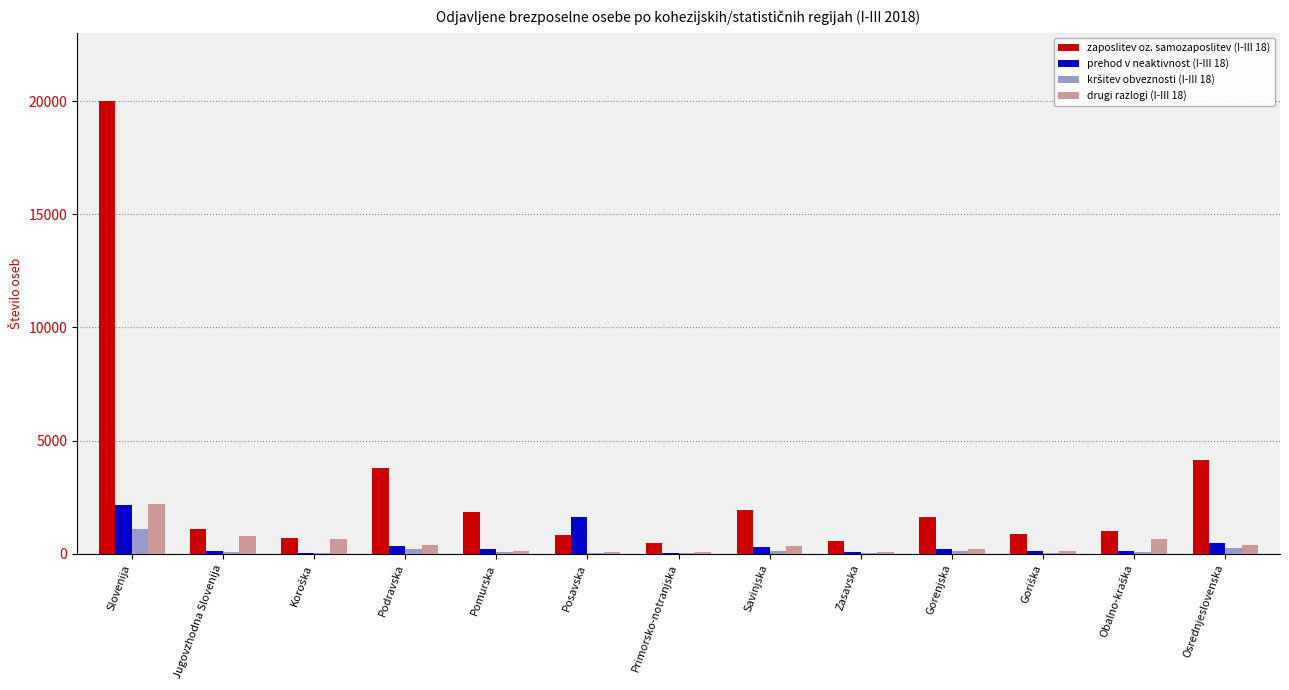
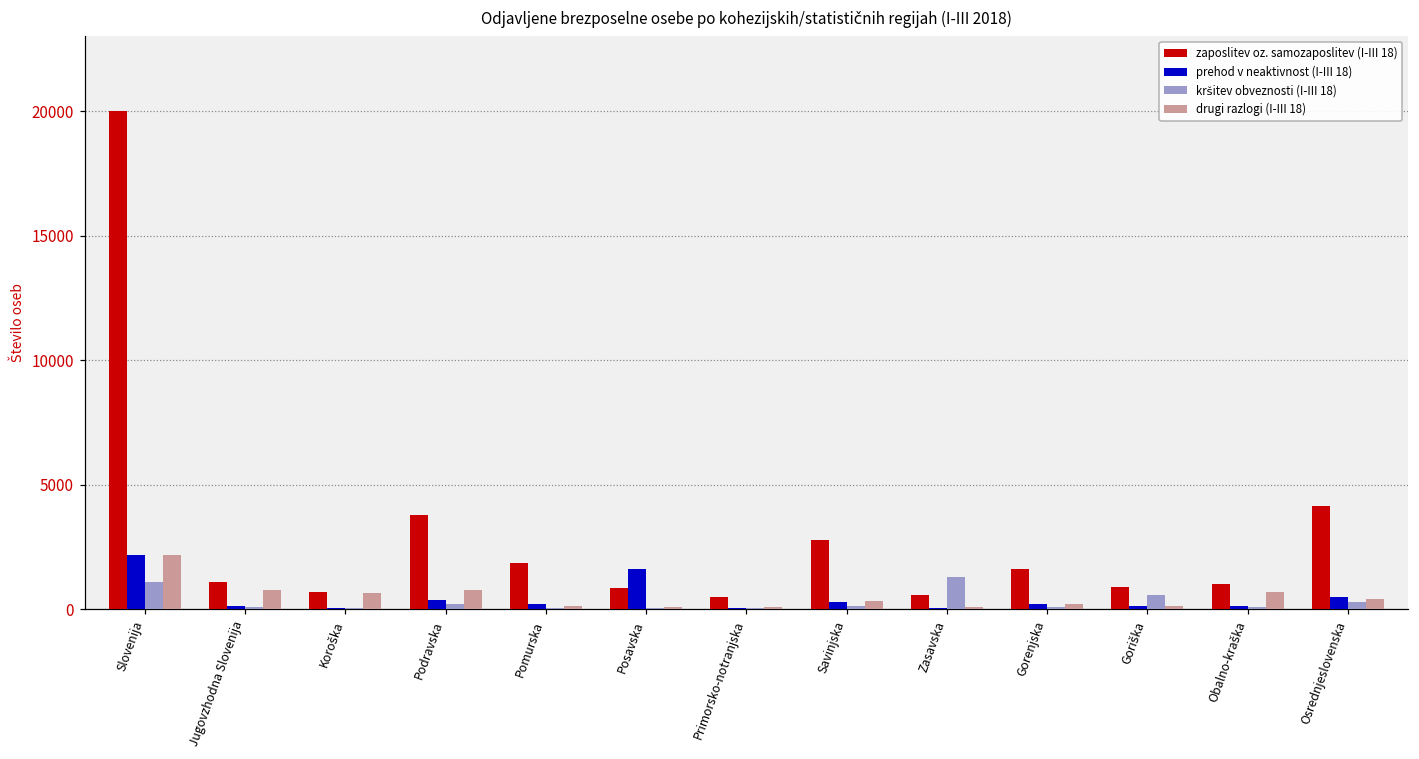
drugi razlogi (I-III 18), Podravska: 400 -> 800
zaposlitev oz. samozaposlitev (I-III 18), Savinjska: 1900 -> 2800
kršitev obveznosti (I-III 18), Zasavska: 0 -> 1300
kršitev obveznosti (I-III 18), Goriška: 0 -> 600
